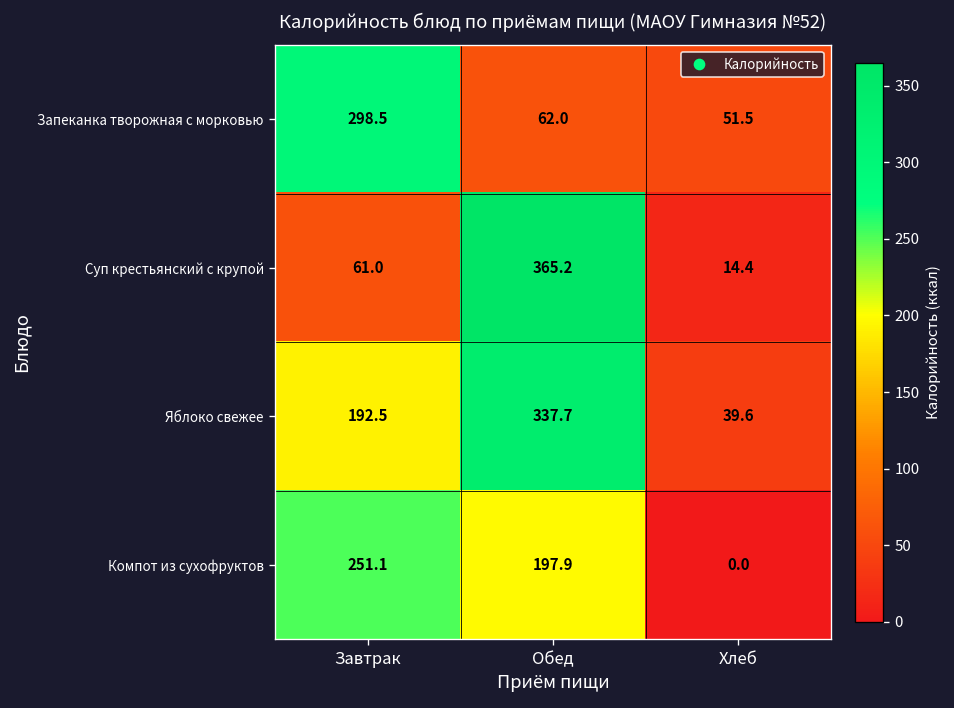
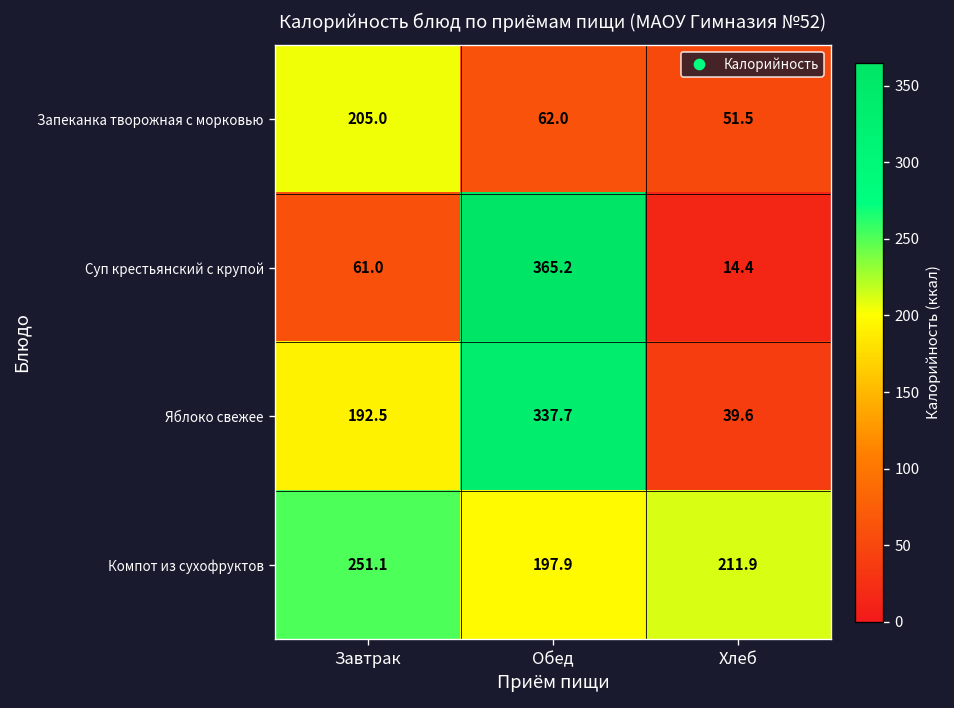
Запеканка творожная с морковью, Завтрак: 298.5 -> 205.0
Компот из сухофруктов, Хлеб: 0.0 -> 211.9
